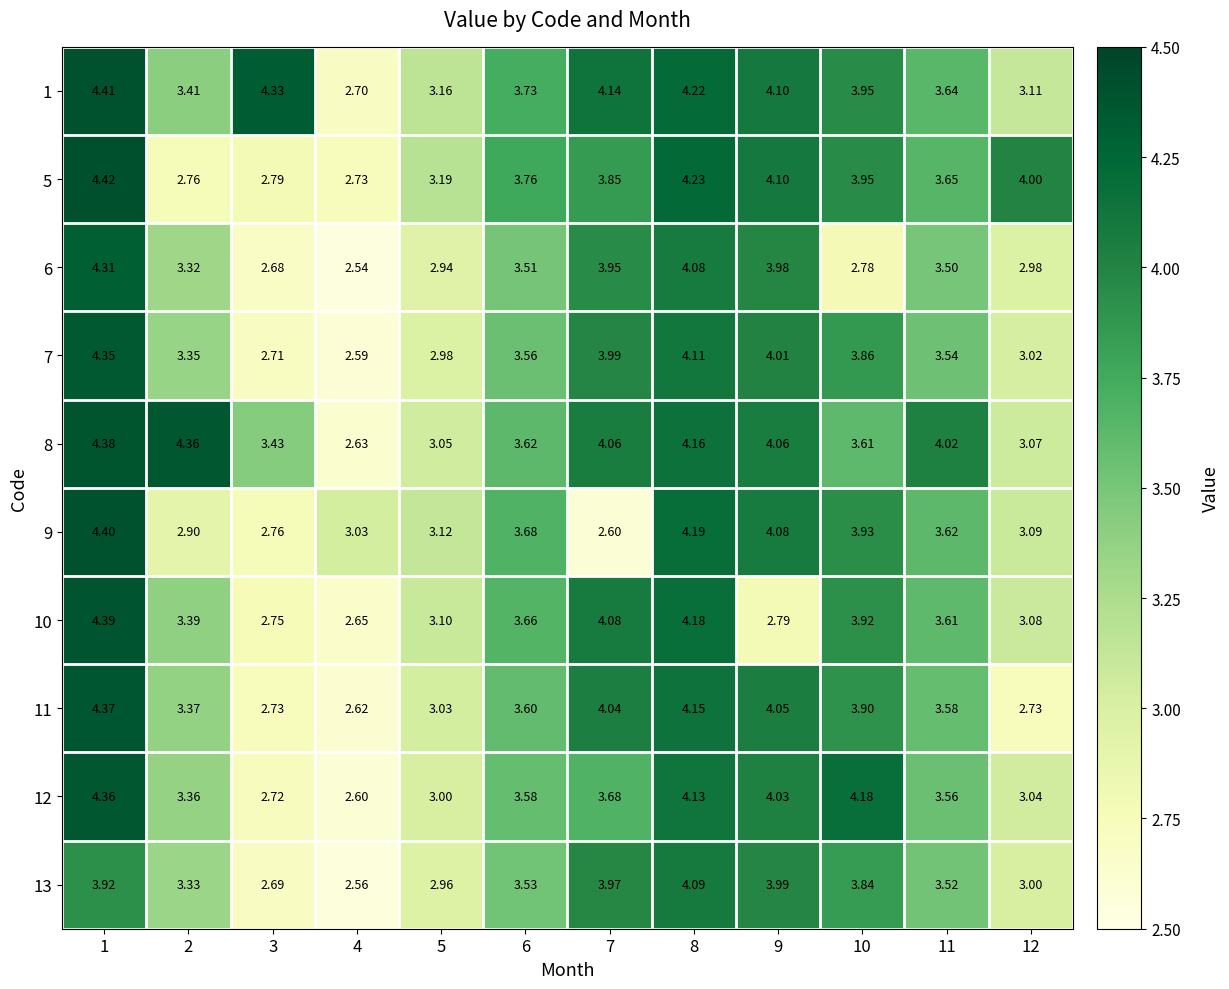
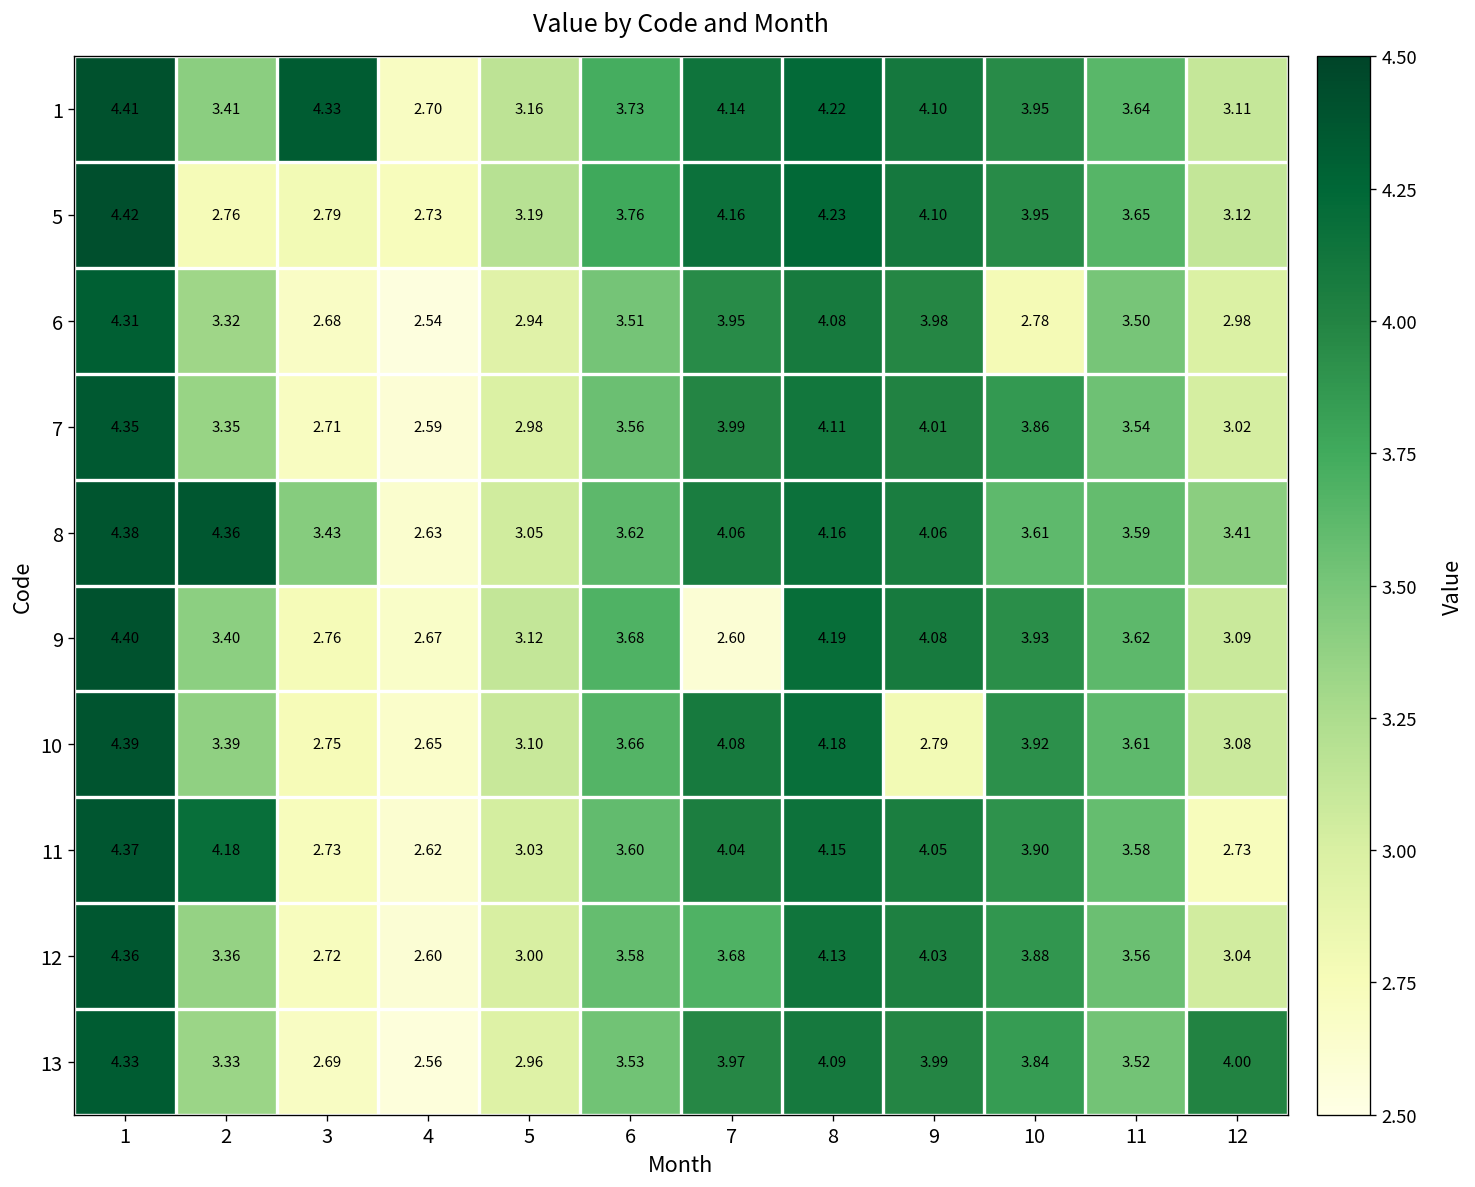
5, 7: 3.85 -> 4.16
5, 12: 4.00 -> 3.12
8, 11: 4.02 -> 3.59
8, 12: 3.07 -> 3.41
9, 2: 2.90 -> 3.40
9, 4: 3.03 -> 2.67
11, 2: 3.37 -> 4.18
12, 10: 4.18 -> 3.88
13, 1: 3.92 -> 4.33
13, 12: 3.00 -> 4.00
